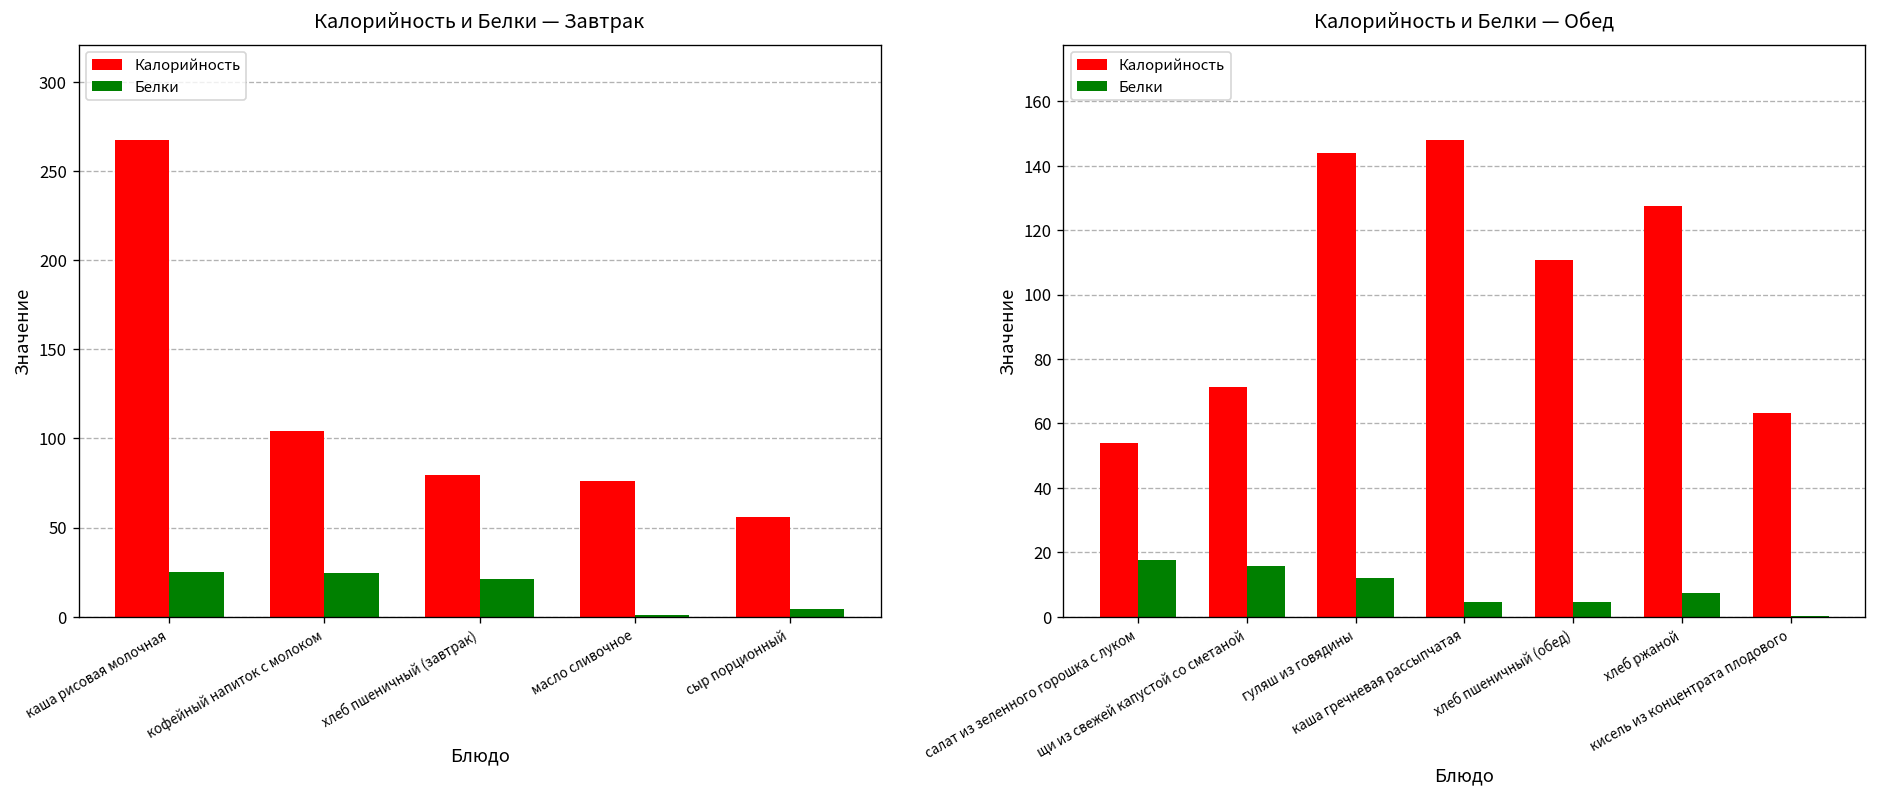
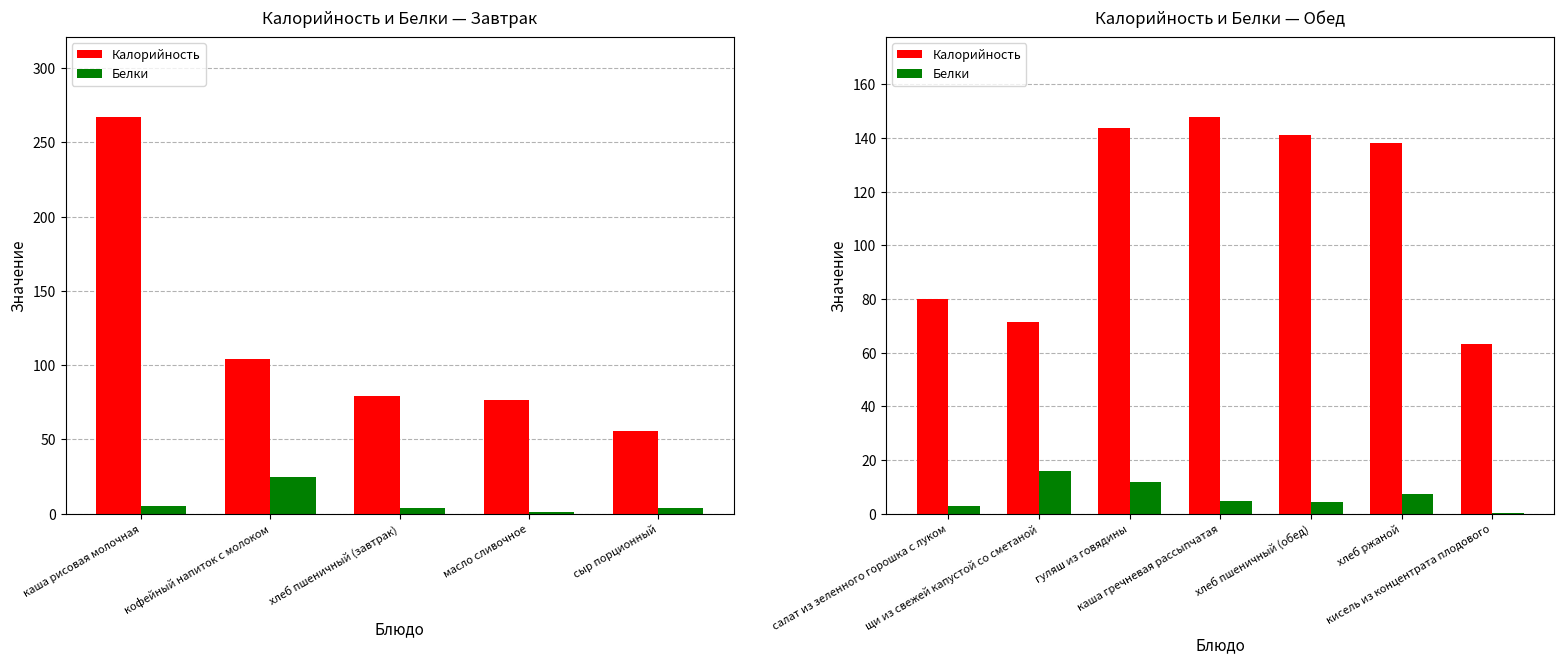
Калорийность и Белки — Завтрак, Белки, каша рисовая молочная: 25 -> 6
Калорийность и Белки — Завтрак, Белки, хлеб пшеничный (завтрак): 21 -> 4
Калорийность и Белки — Обед, Калорийность, салат из зеленного горошка с луком: 54 -> 80
Калорийность и Белки — Обед, Белки, салат из зеленного горошка с луком: 18 -> 3
Калорийность и Белки — Обед, Калорийность, хлеб пшеничный (обед): 111 -> 141
Калорийность и Белки — Обед, Калорийность, хлеб ржаной: 127 -> 138
